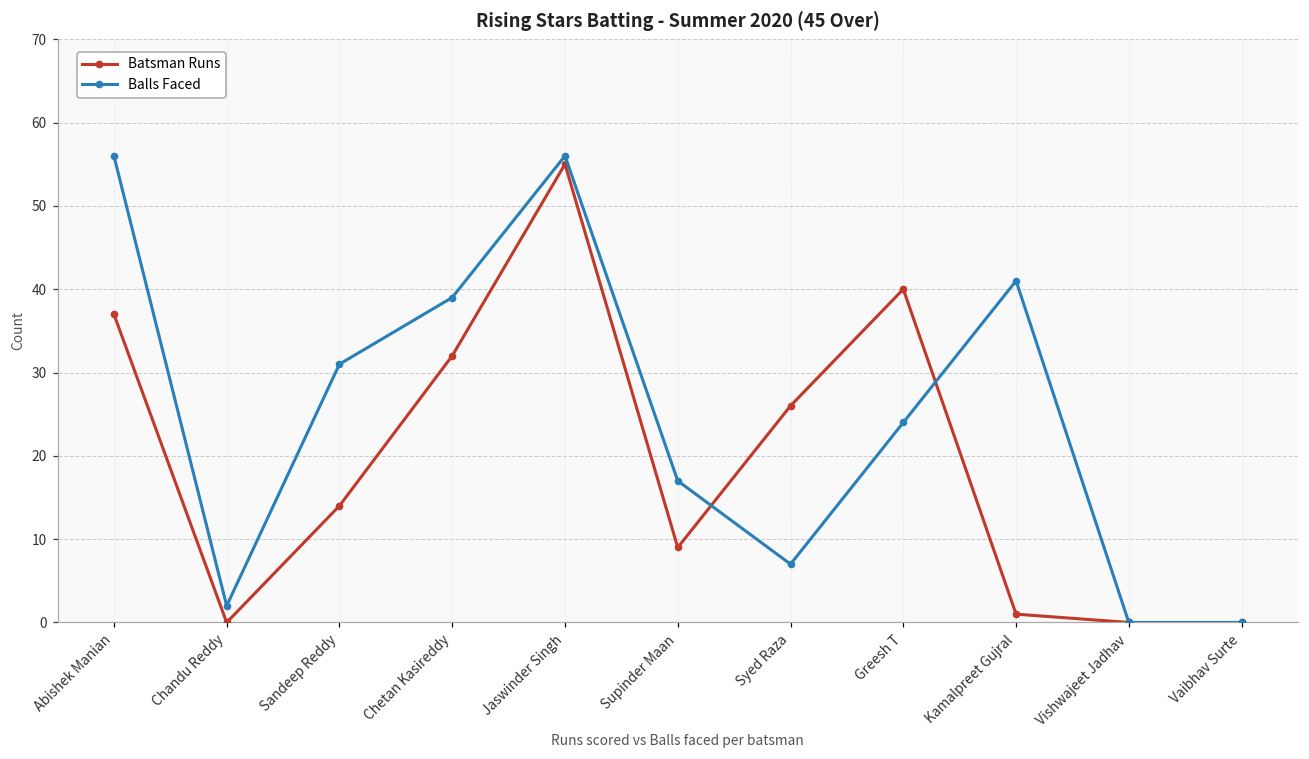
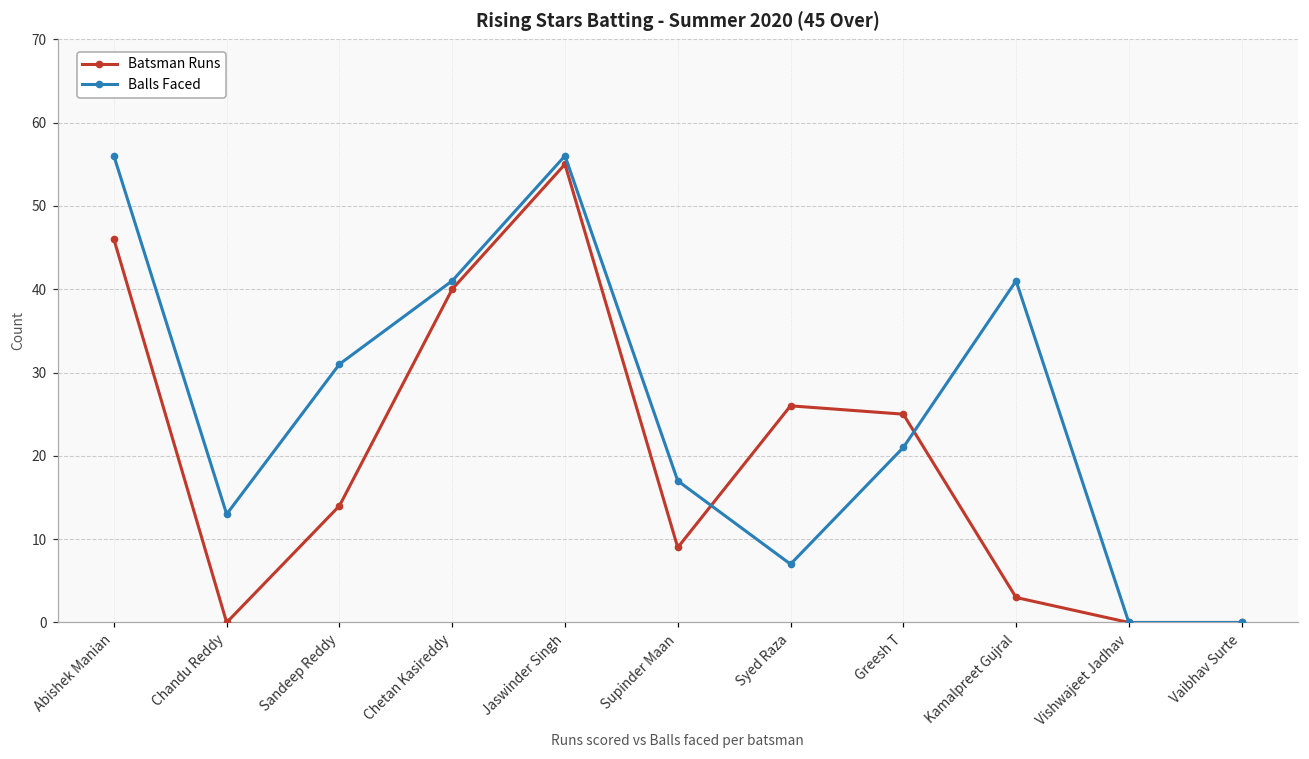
Batsman Runs, Abishek Manian: 37 -> 46
Balls Faced, Chandu Reddy: 2 -> 13
Batsman Runs, Chetan Kasireddy: 32 -> 40
Balls Faced, Chetan Kasireddy: 39 -> 41
Batsman Runs, Greesh T: 40 -> 25
Balls Faced, Greesh T: 24 -> 21
Batsman Runs, Kamalpreet Gujral: 1 -> 3
